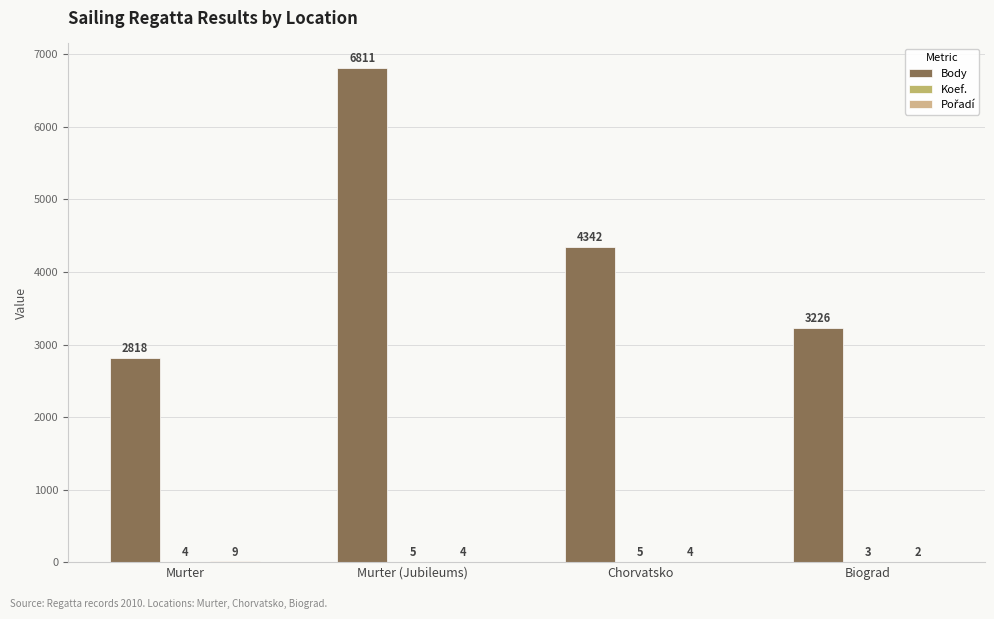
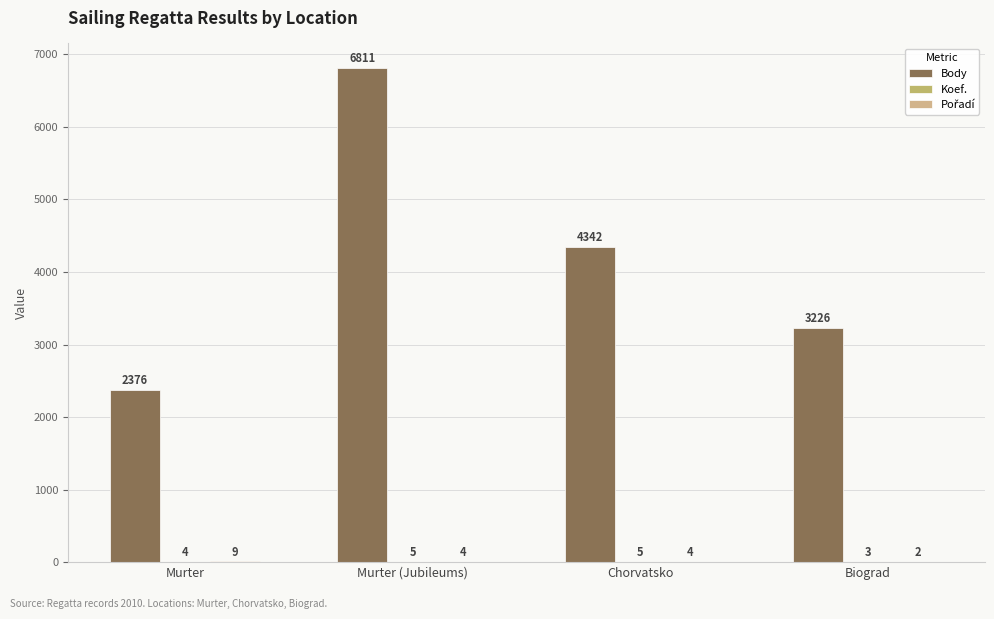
Body, Murter: 2818 -> 2376
